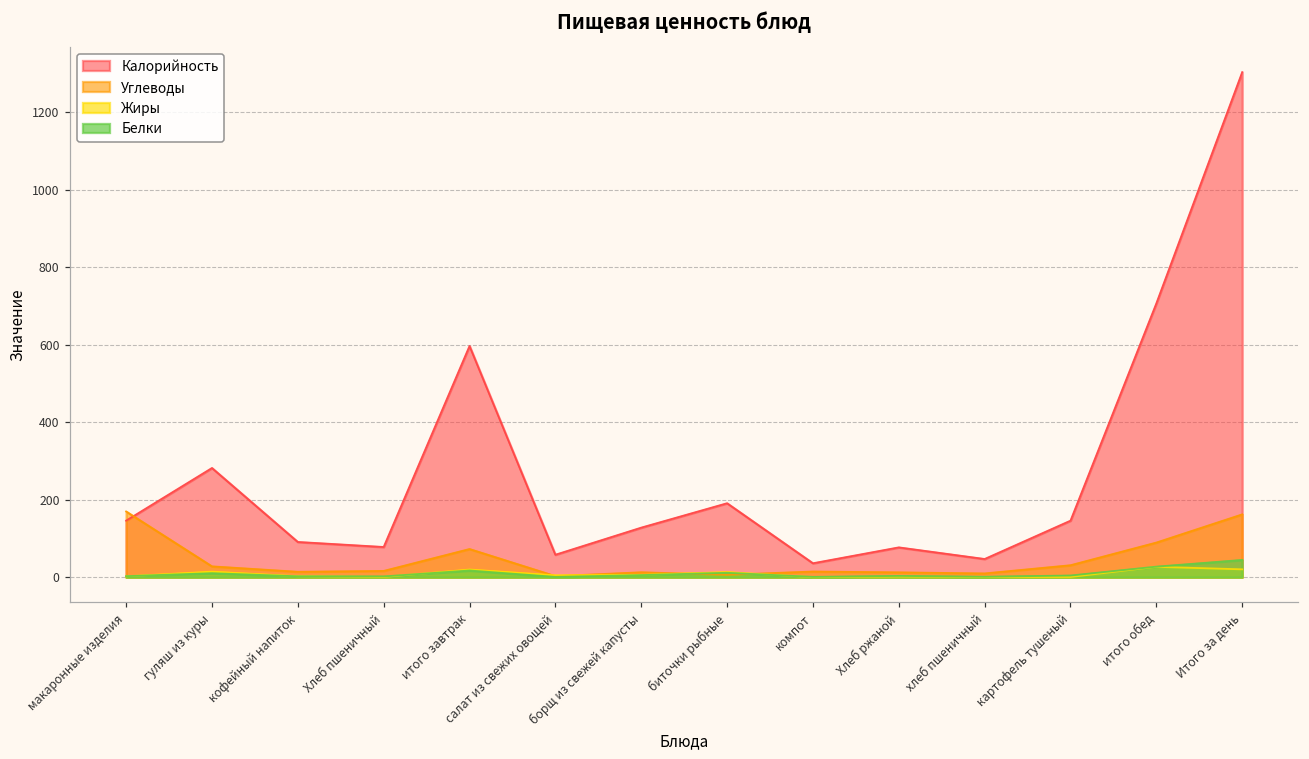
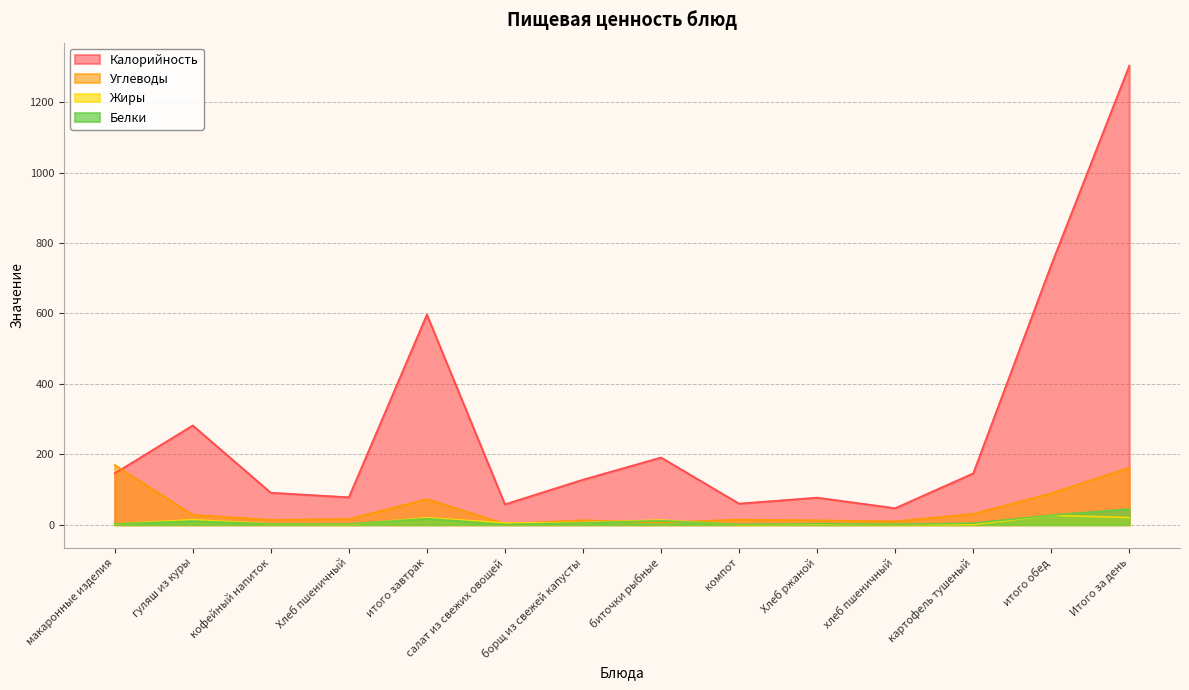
Калорийность, компот: 40 -> 60
Калорийность, итого обед: 710 -> 740
